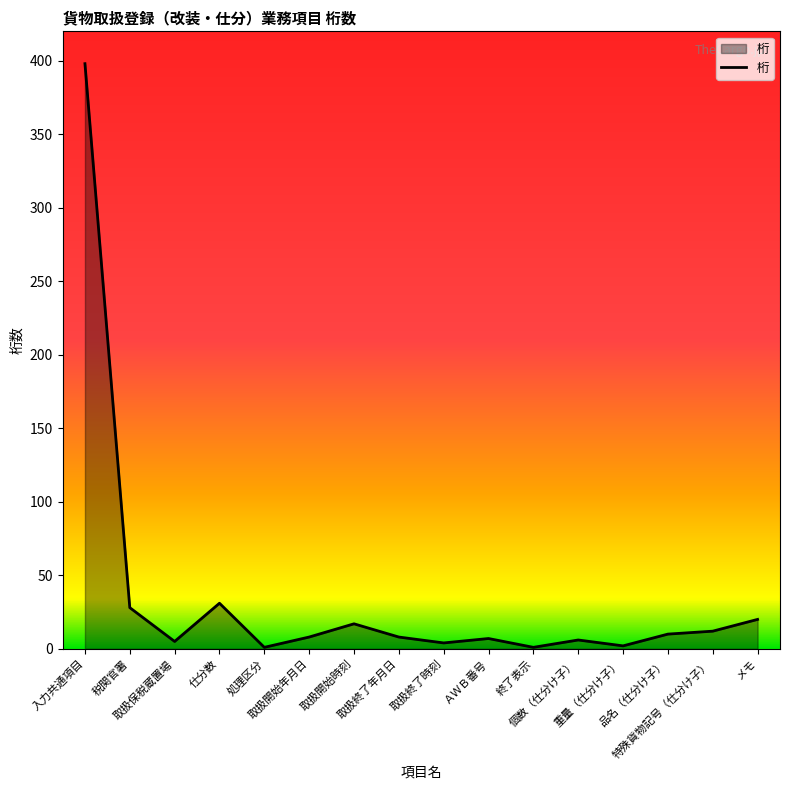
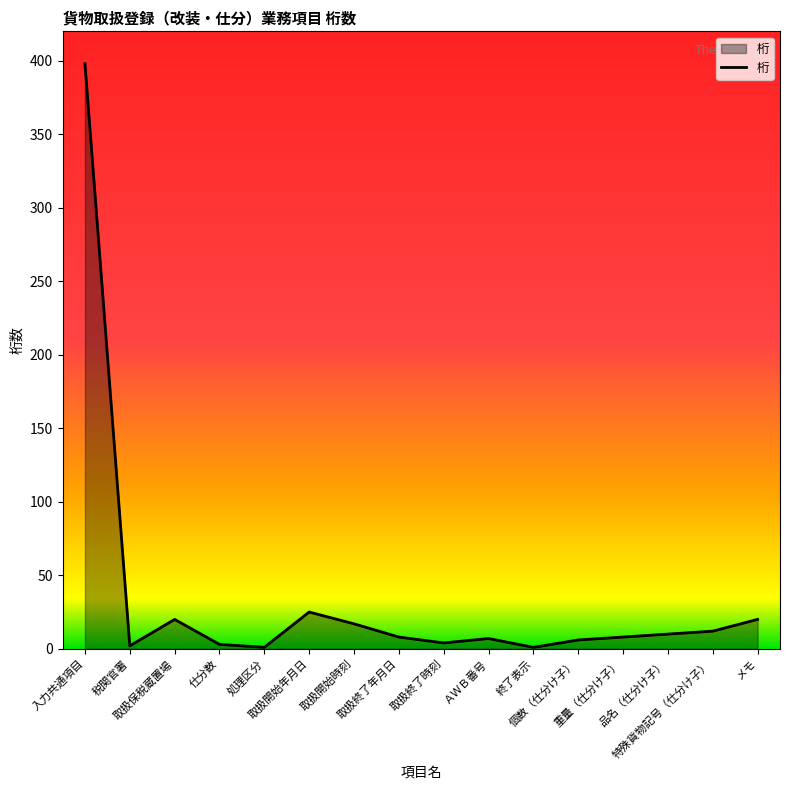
税関官署: 28 -> 2
取扱保税蔵置場: 5 -> 20
仕分数: 31 -> 3
取扱開始年月日: 8 -> 25
重量（仕分け子）: 2 -> 8
